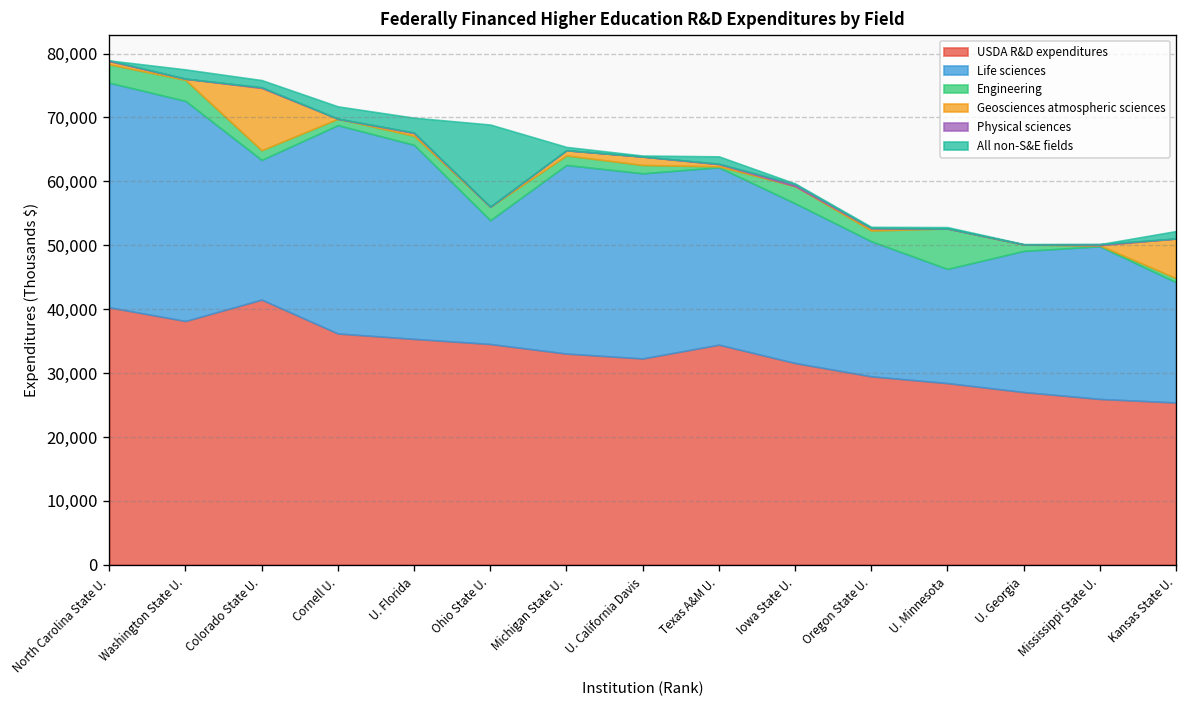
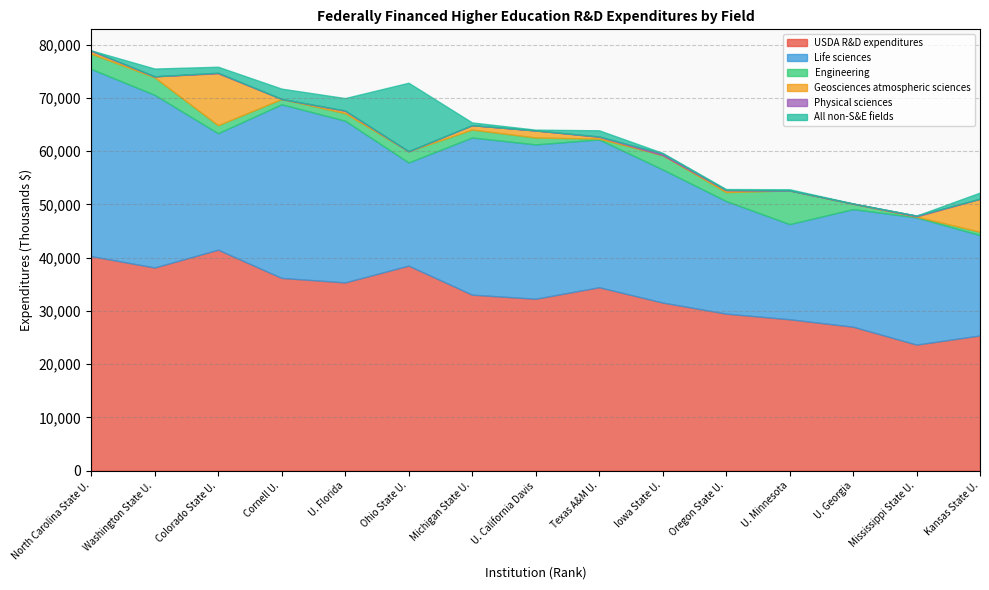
Life sciences, Washington State U.: 34,000 -> 32,000
USDA R&D expenditures, Ohio State U.: 35,000 -> 39,000
USDA R&D expenditures, Mississippi State U.: 26,000 -> 24,000
